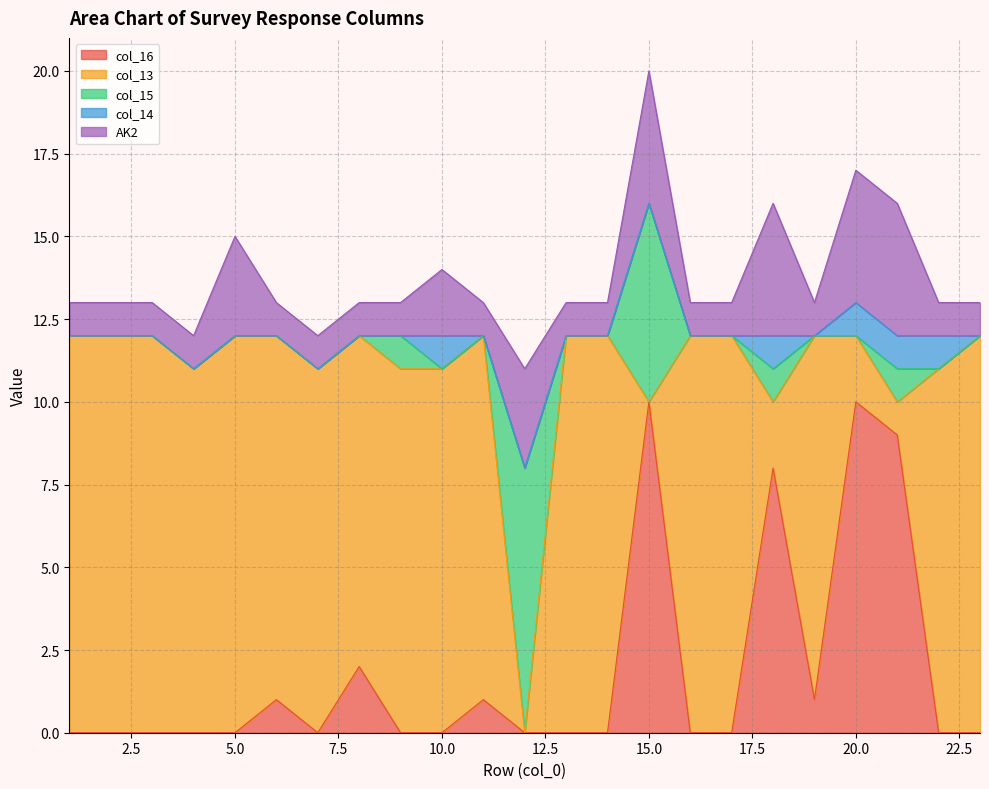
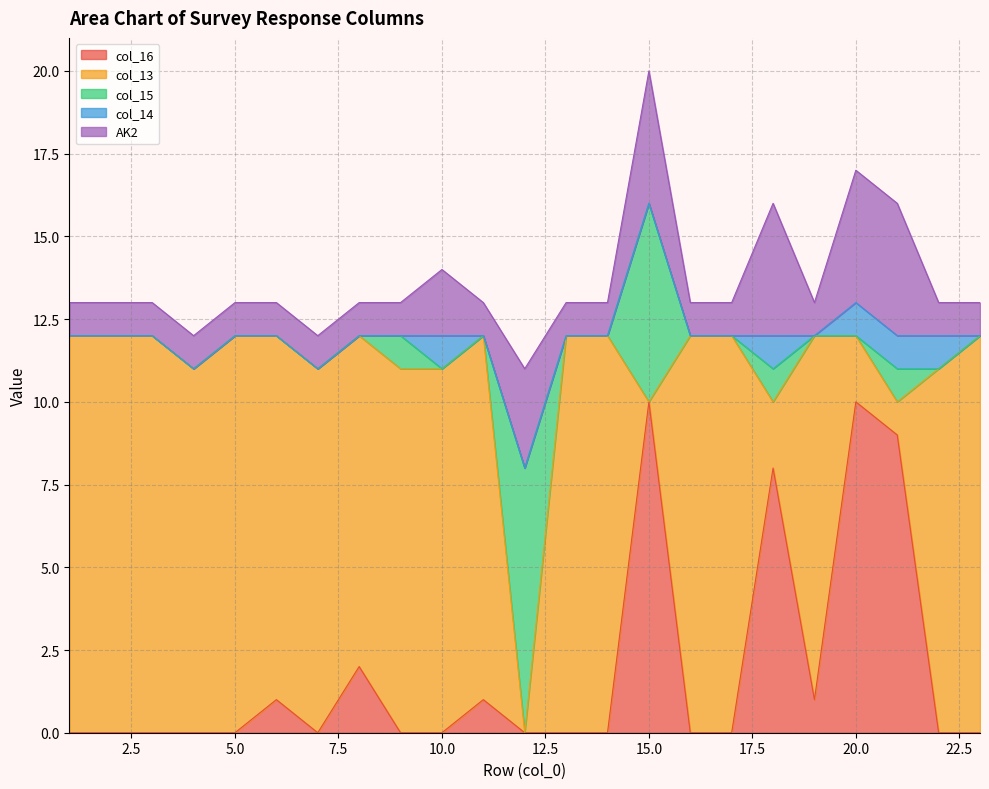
AK2, 5.0: 3 -> 1
